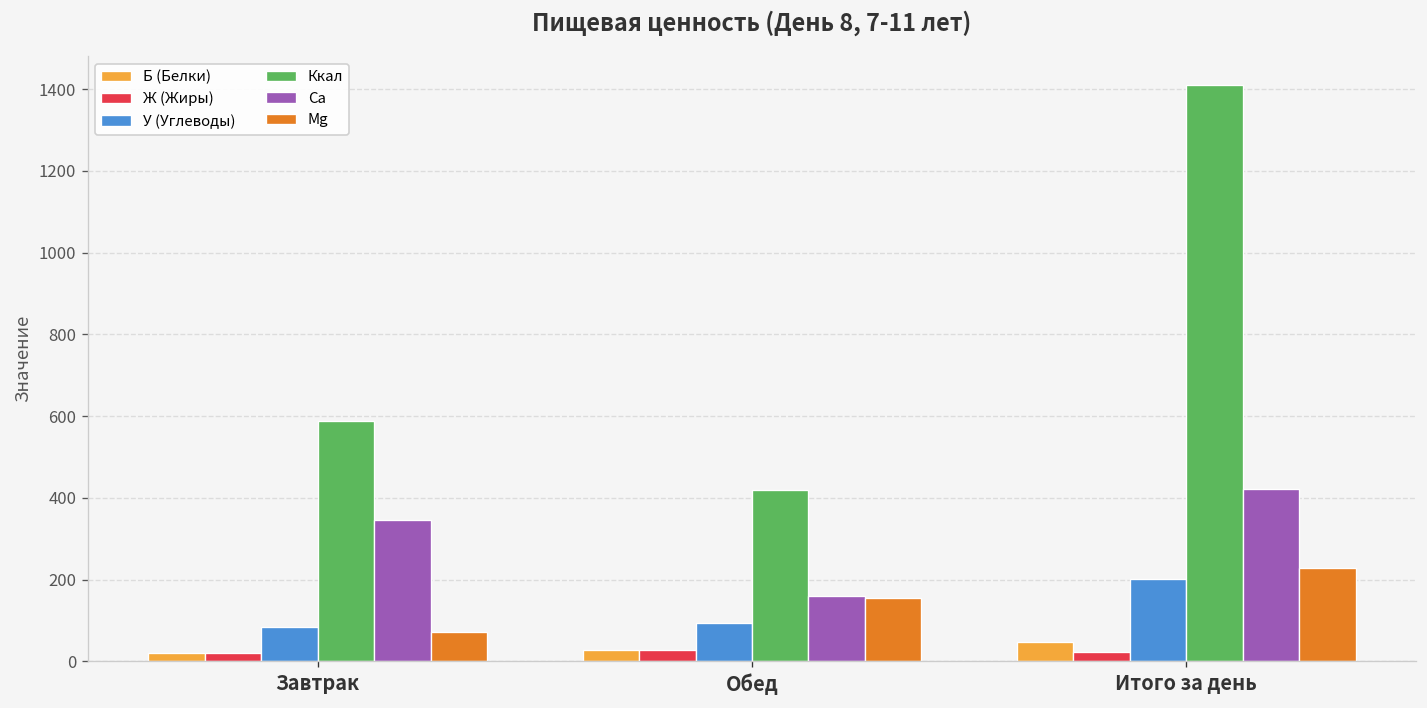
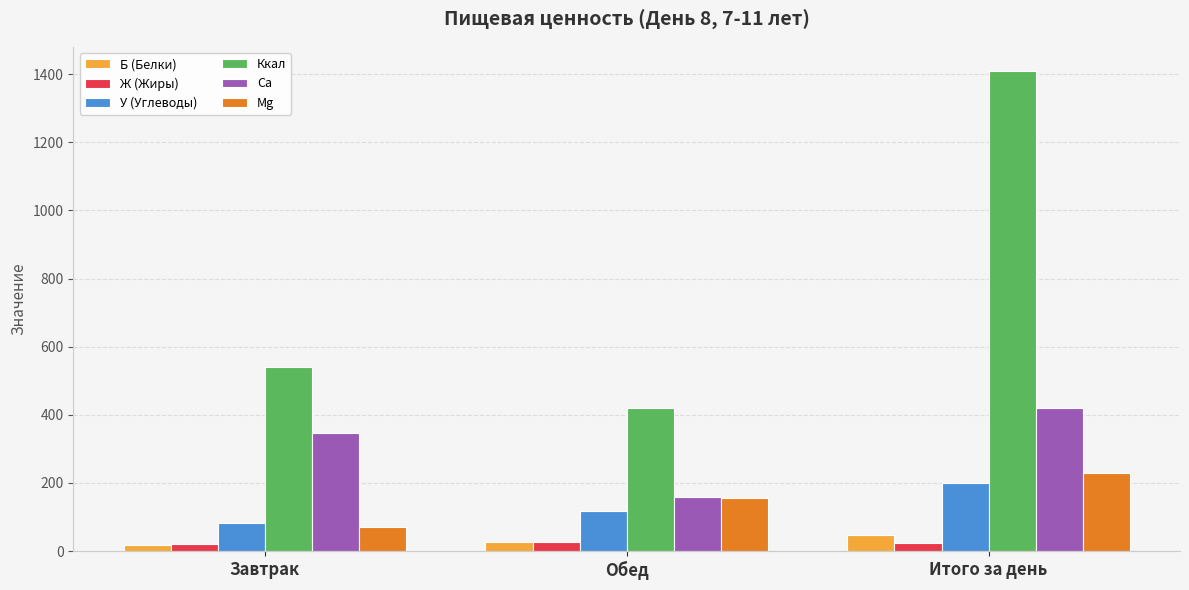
Ккал, Завтрак: 590 -> 540
У (Углеводы), Обед: 90 -> 120
